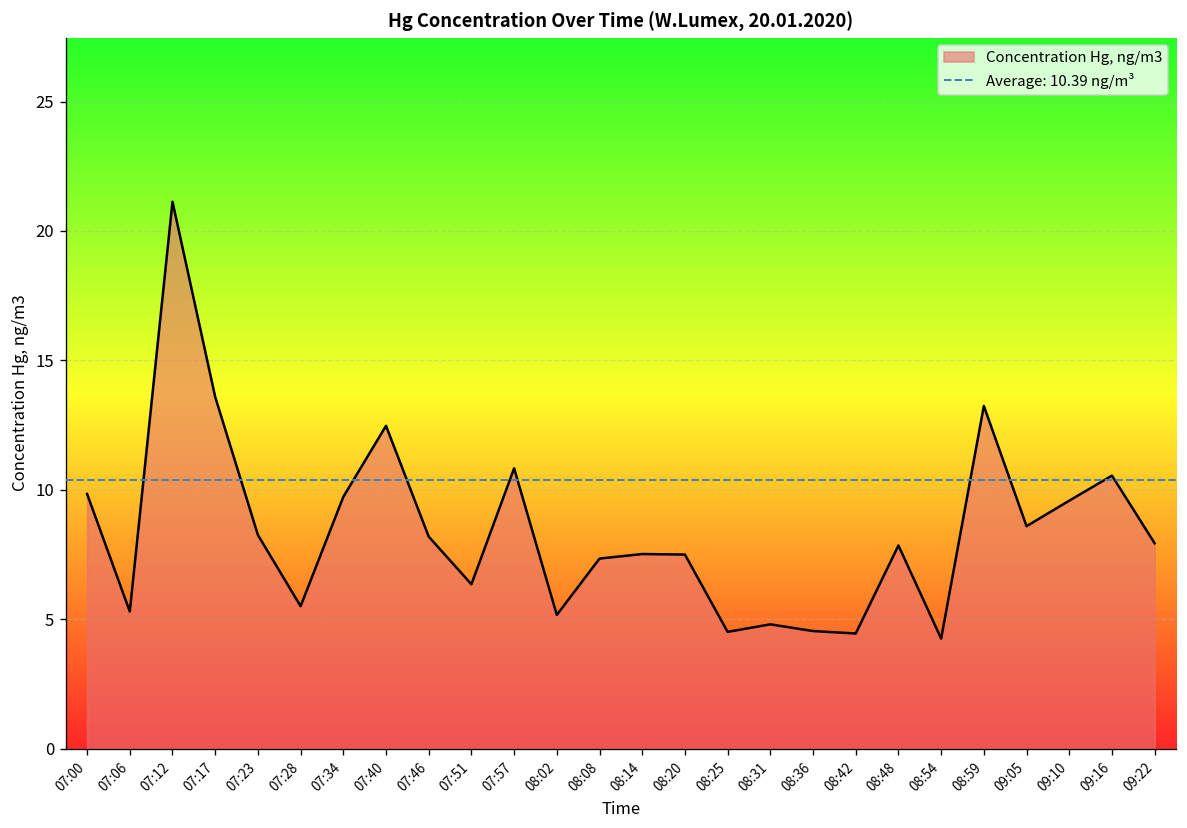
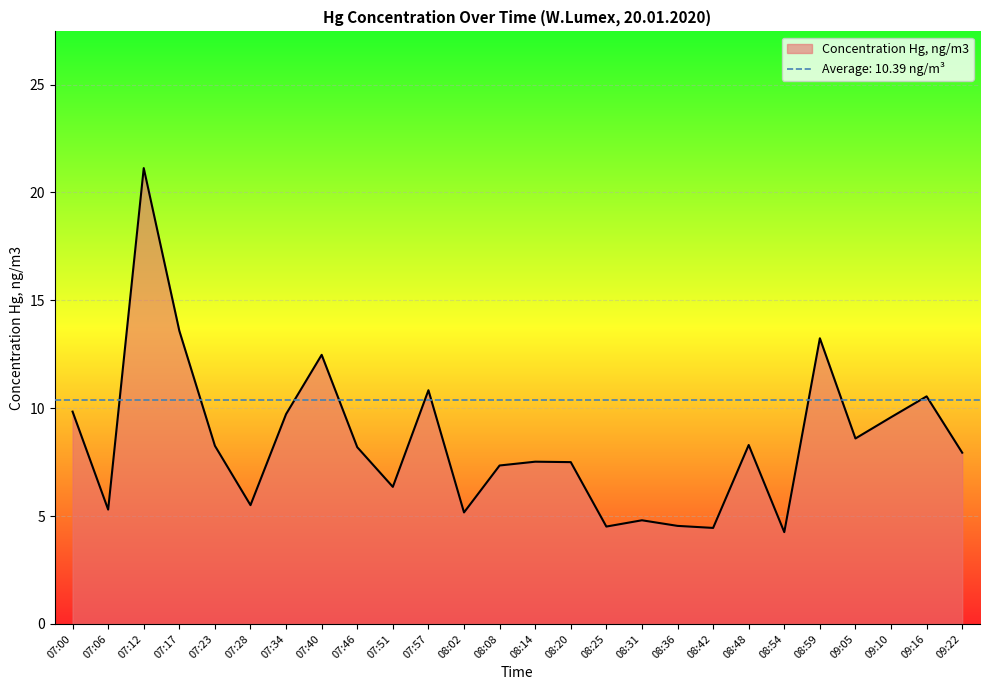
08:48: 7.8 -> 8.3
